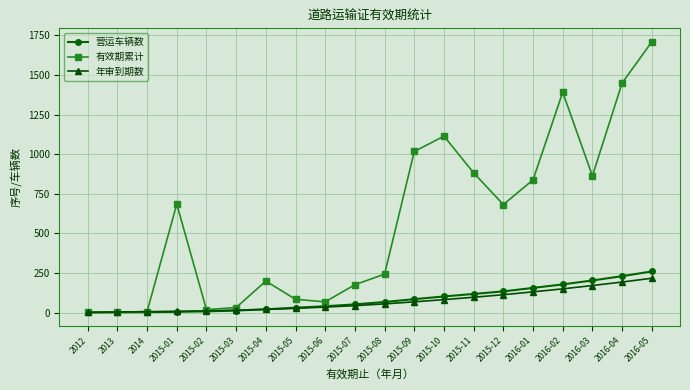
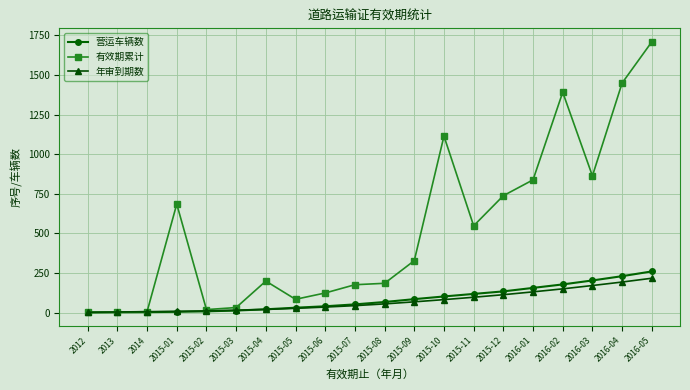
有效期累计, 2015-06: 70 -> 120
有效期累计, 2015-08: 240 -> 190
有效期累计, 2015-09: 1020 -> 330
有效期累计, 2015-11: 880 -> 550
有效期累计, 2015-12: 680 -> 740
